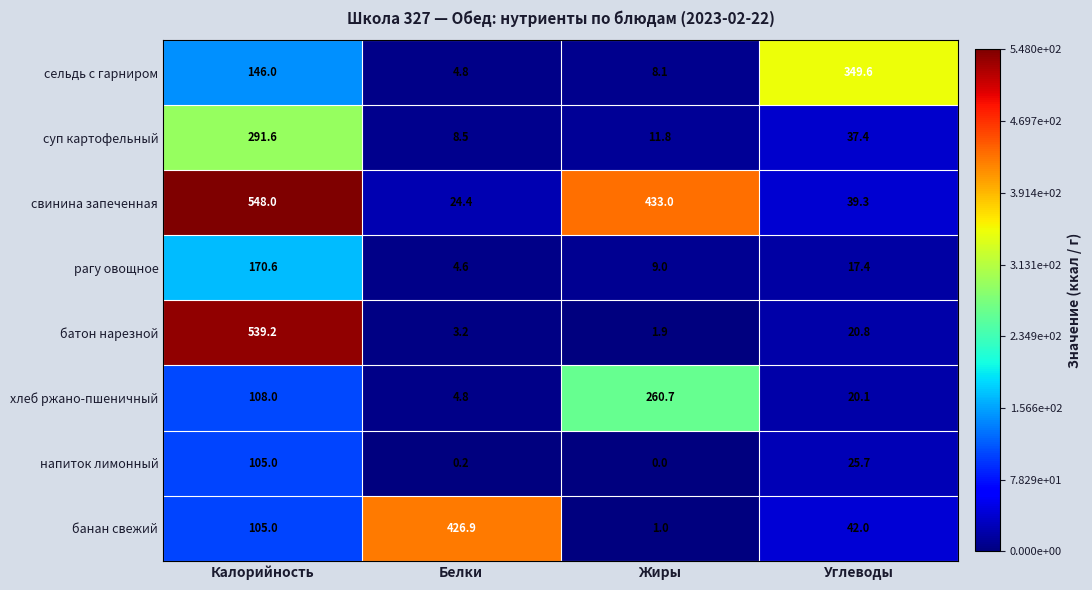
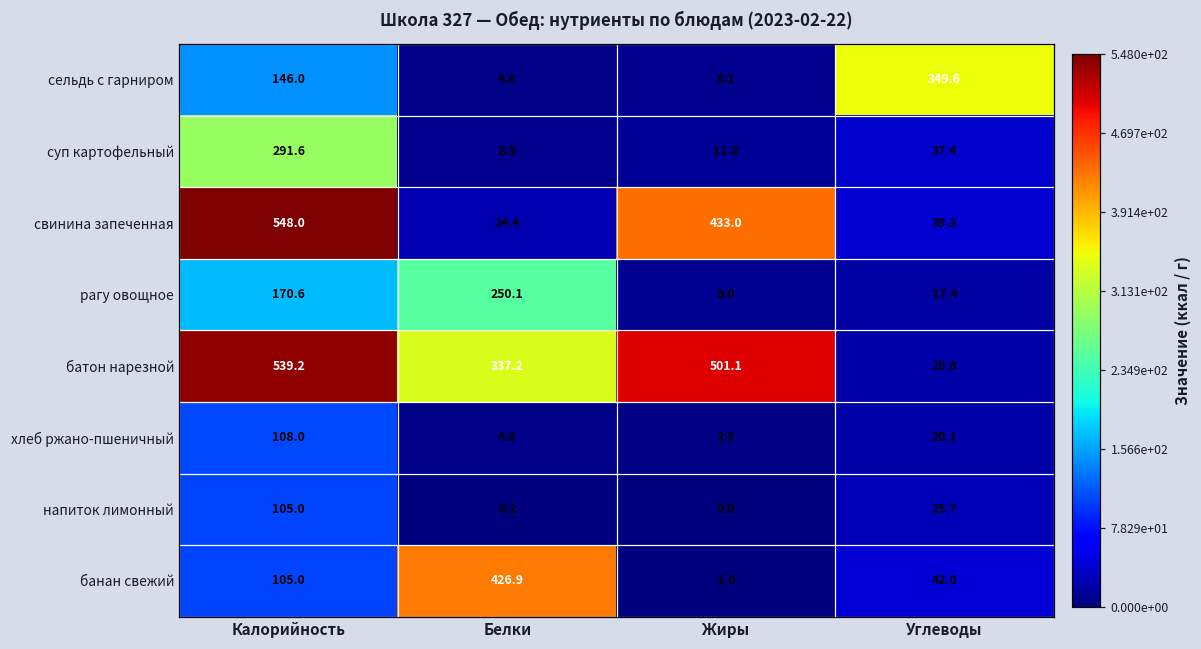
рагу овощное, Белки: 4.6 -> 250.1
батон нарезной, Белки: 3.2 -> 337.2
батон нарезной, Жиры: 1.9 -> 501.1
хлеб ржано-пшеничный, Жиры: 260.7 -> 2.5
